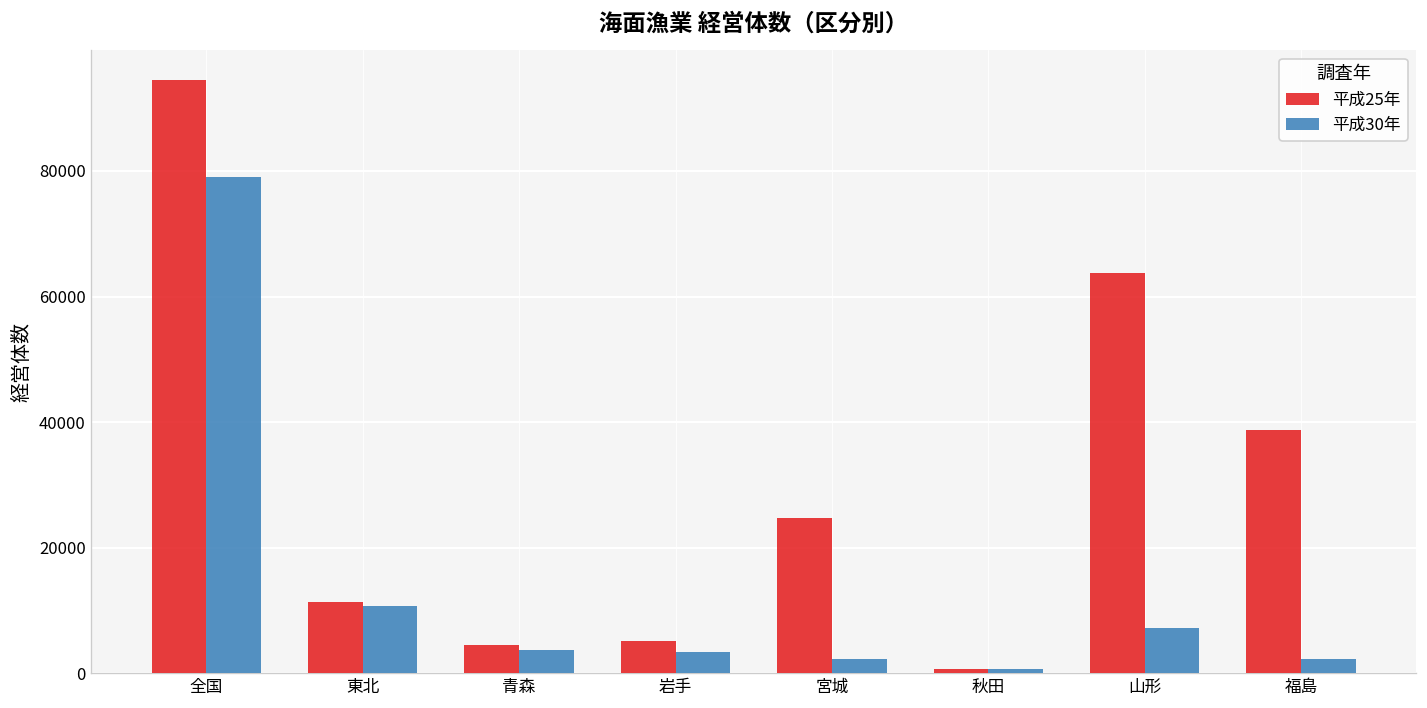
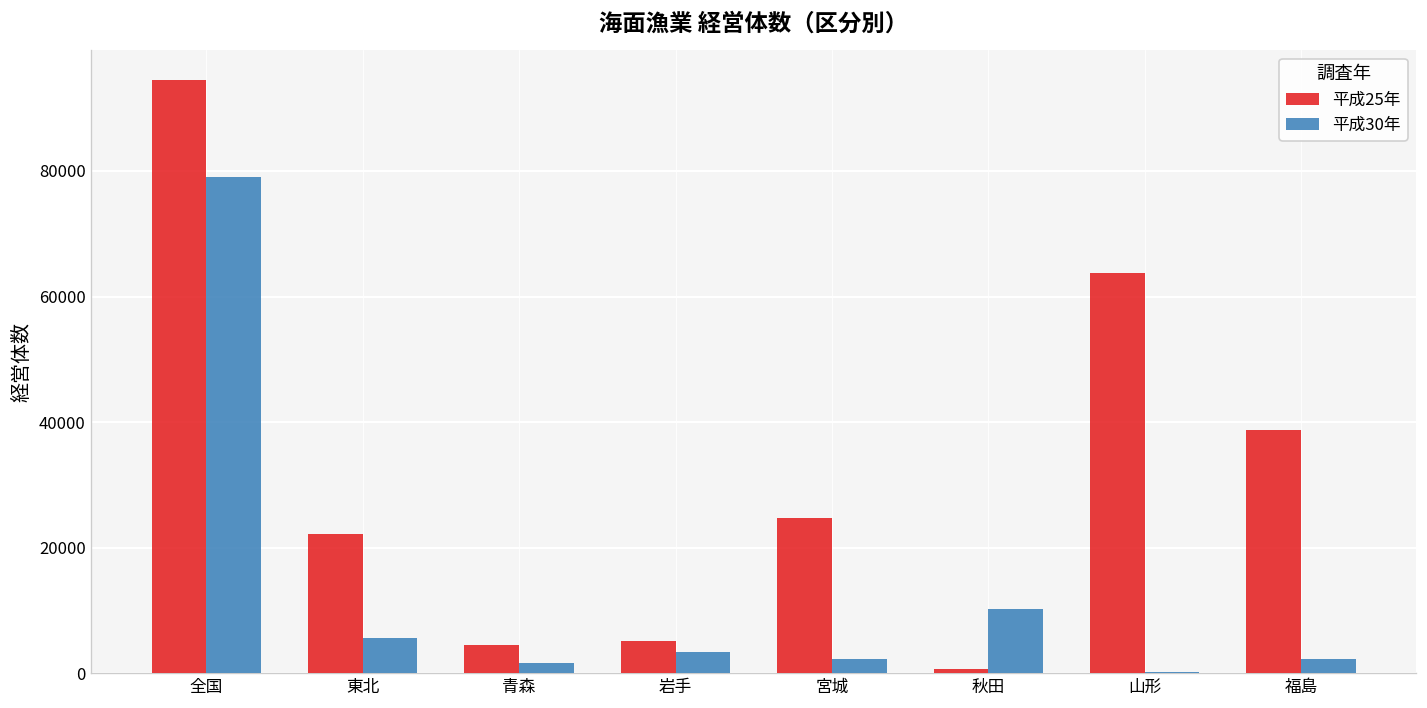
平成25年, 東北: 11000 -> 22000
平成30年, 東北: 11000 -> 6000
平成30年, 青森: 4000 -> 2000
平成30年, 秋田: 1000 -> 10000
平成30年, 山形: 7000 -> 0
